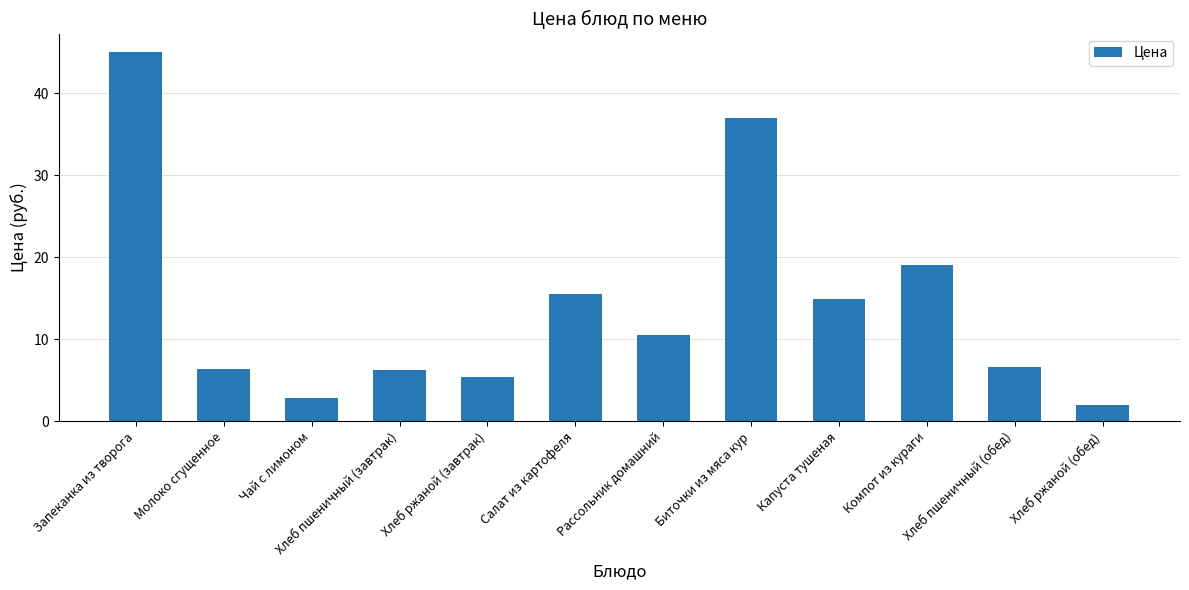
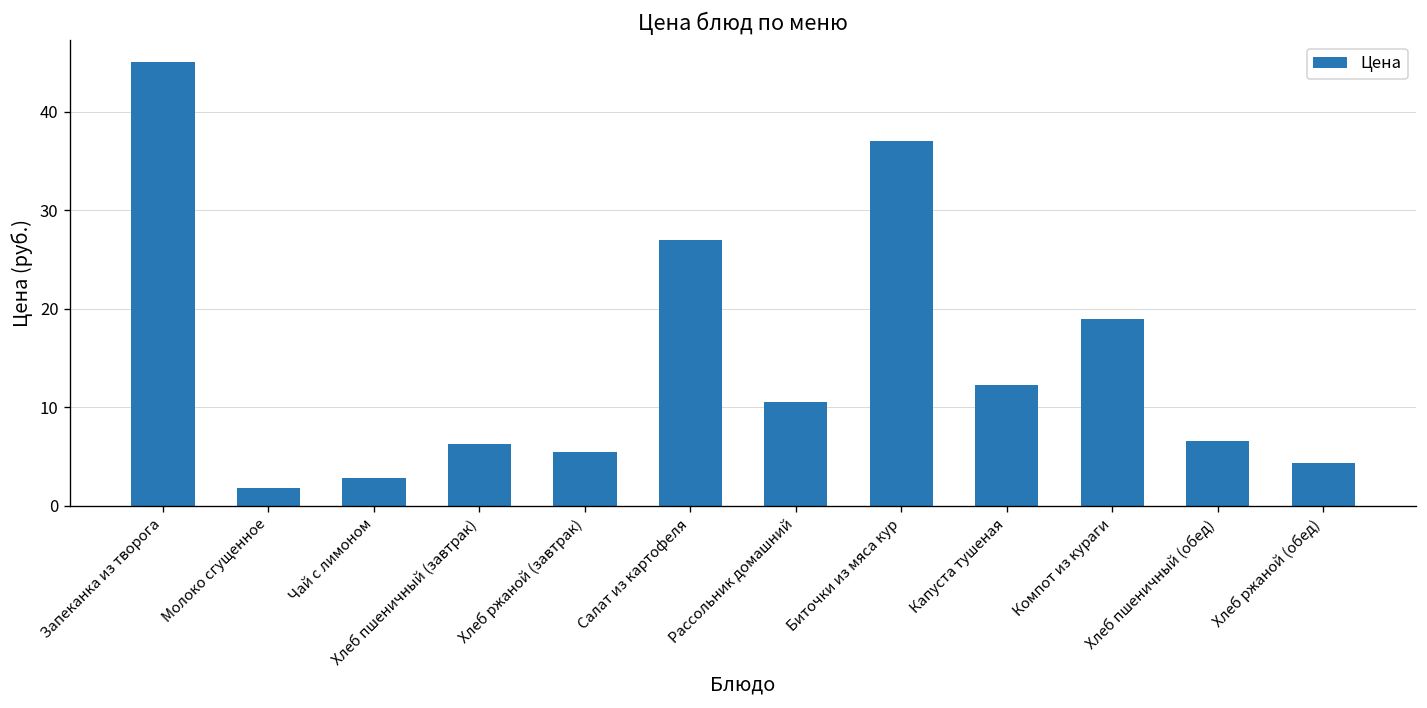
Молоко сгущенное: 6 -> 2
Салат из картофеля: 16 -> 27
Капуста тушеная: 15 -> 12
Хлеб ржаной (обед): 2 -> 4
